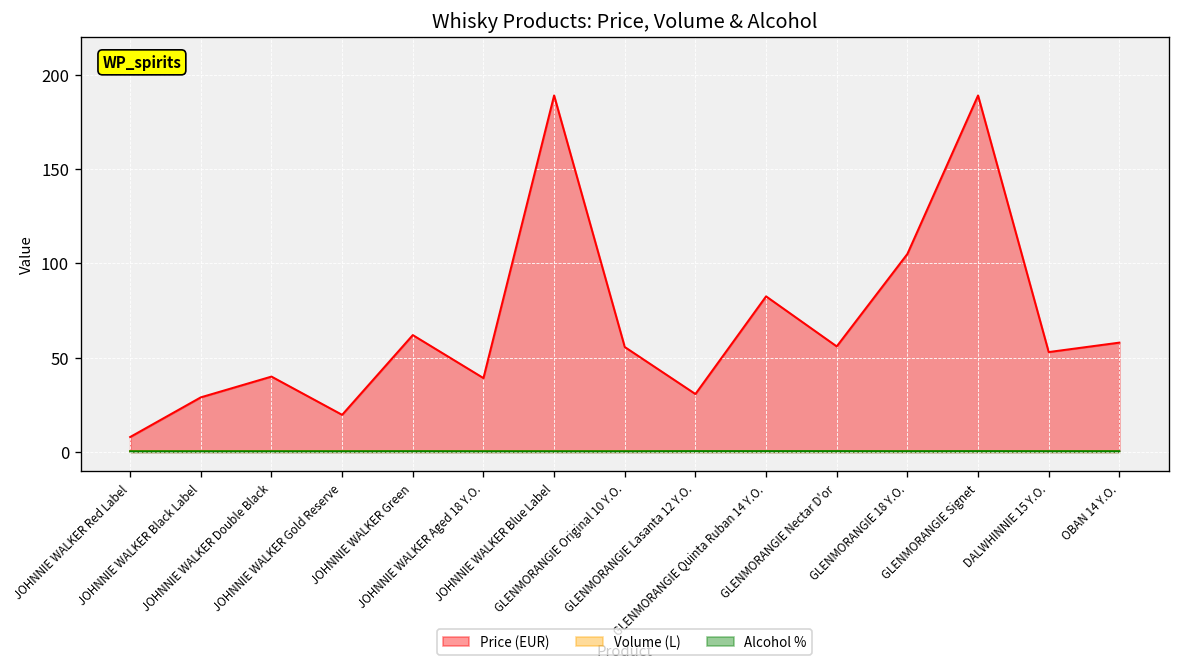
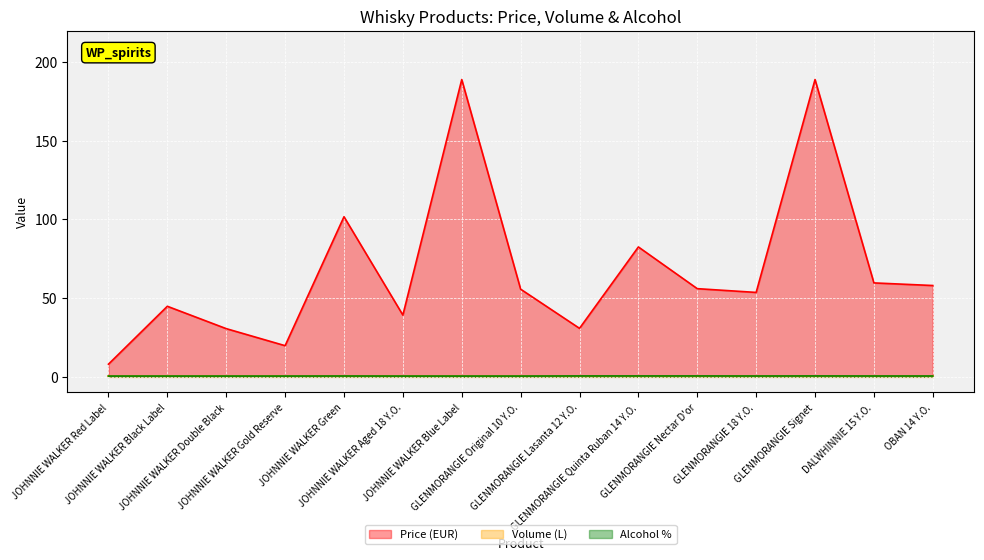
Price (EUR), JOHNNIE WALKER Black Label: 29 -> 45
Price (EUR), JOHNNIE WALKER Double Black: 40 -> 31
Price (EUR), JOHNNIE WALKER Green: 62 -> 102
Price (EUR), GLENMORANGIE 18 Y.O.: 105 -> 54
Price (EUR), DALWHINNIE 15 Y.O.: 53 -> 60
